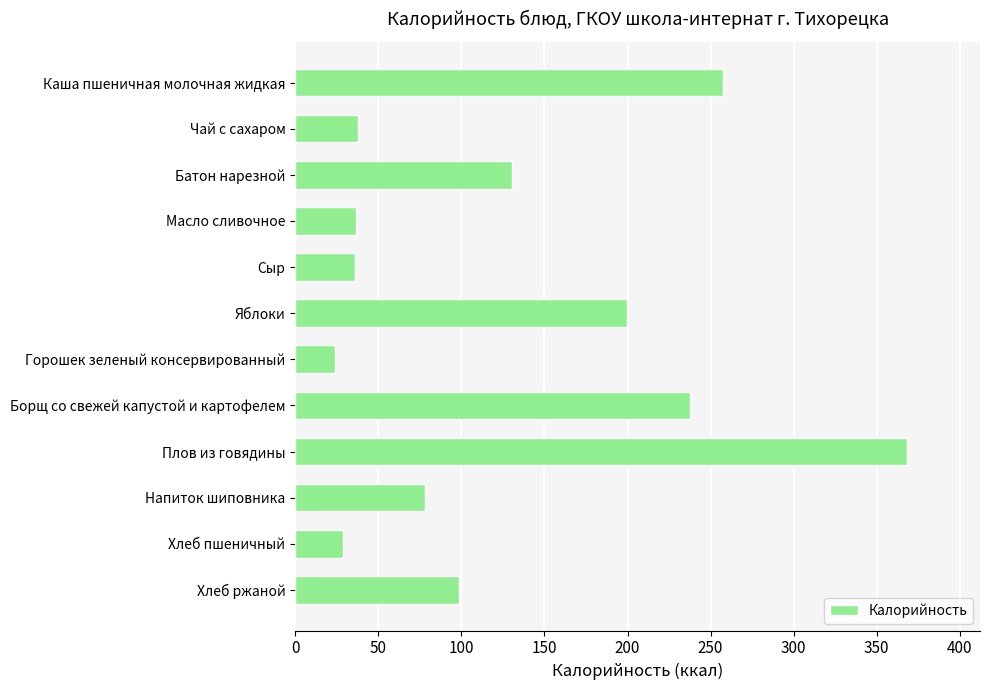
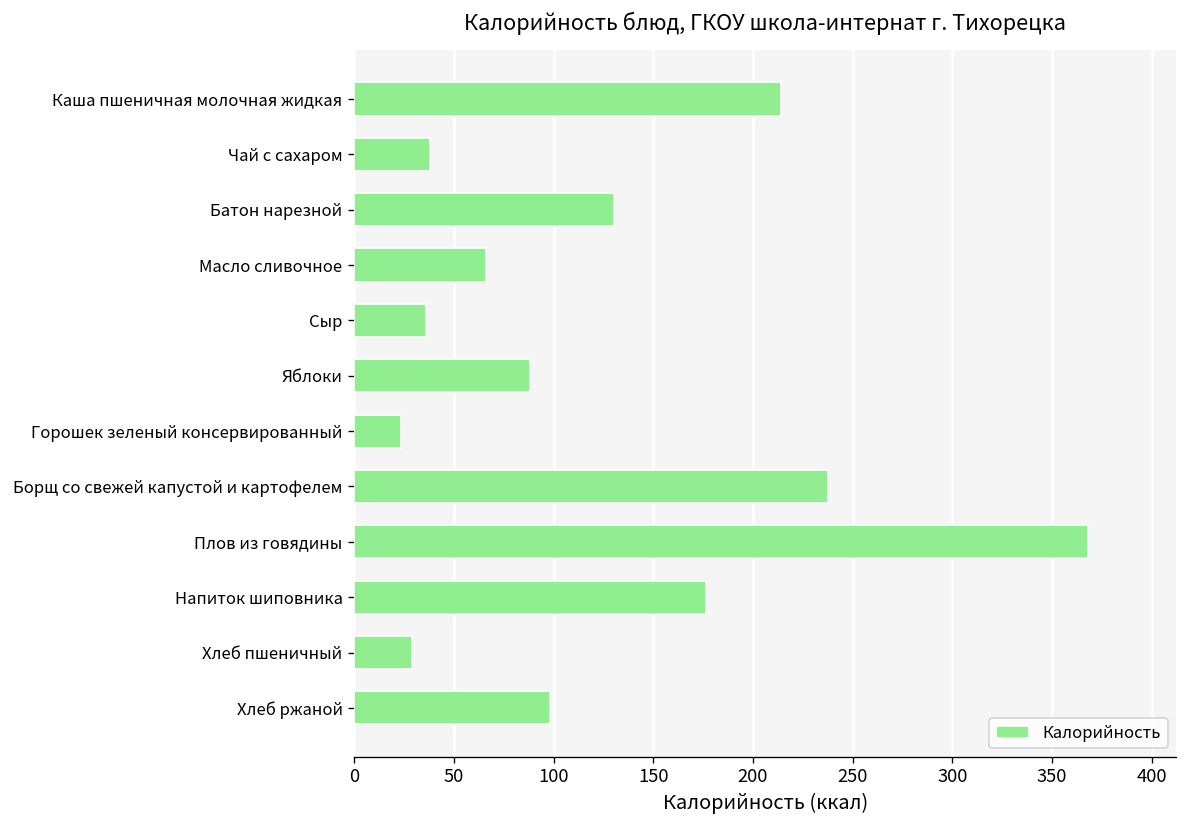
Каша пшеничная молочная жидкая: 257 -> 214
Масло сливочное: 37 -> 66
Яблоки: 200 -> 88
Напиток шиповника: 78 -> 177
